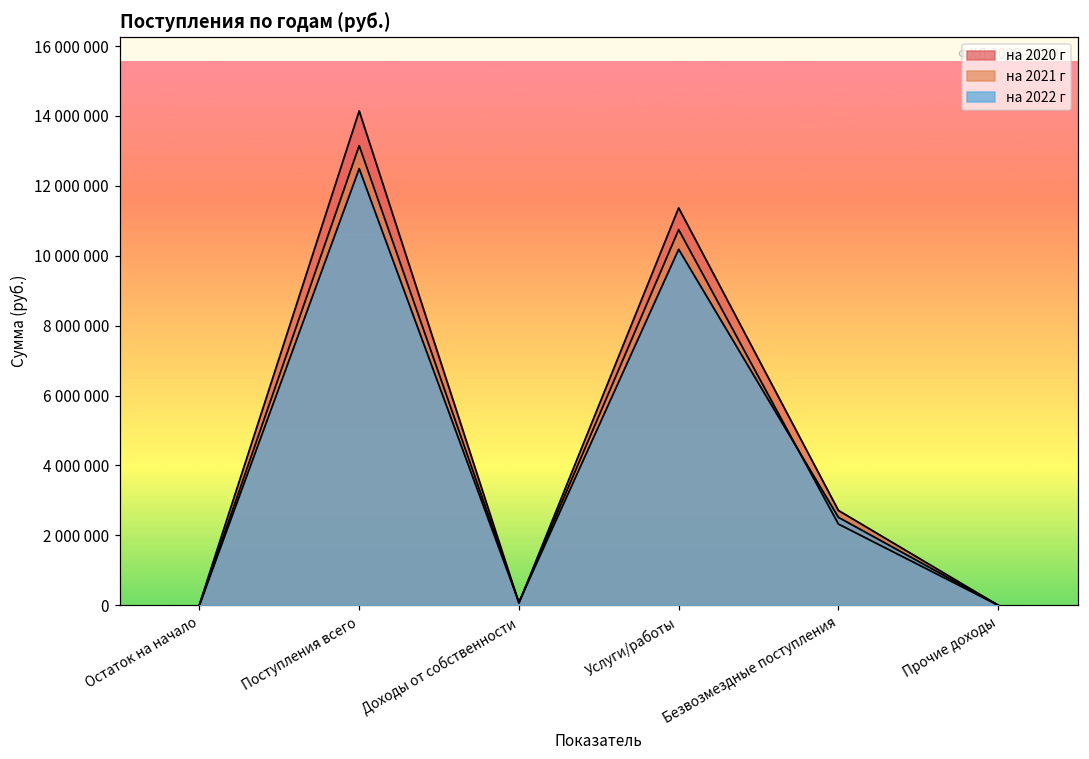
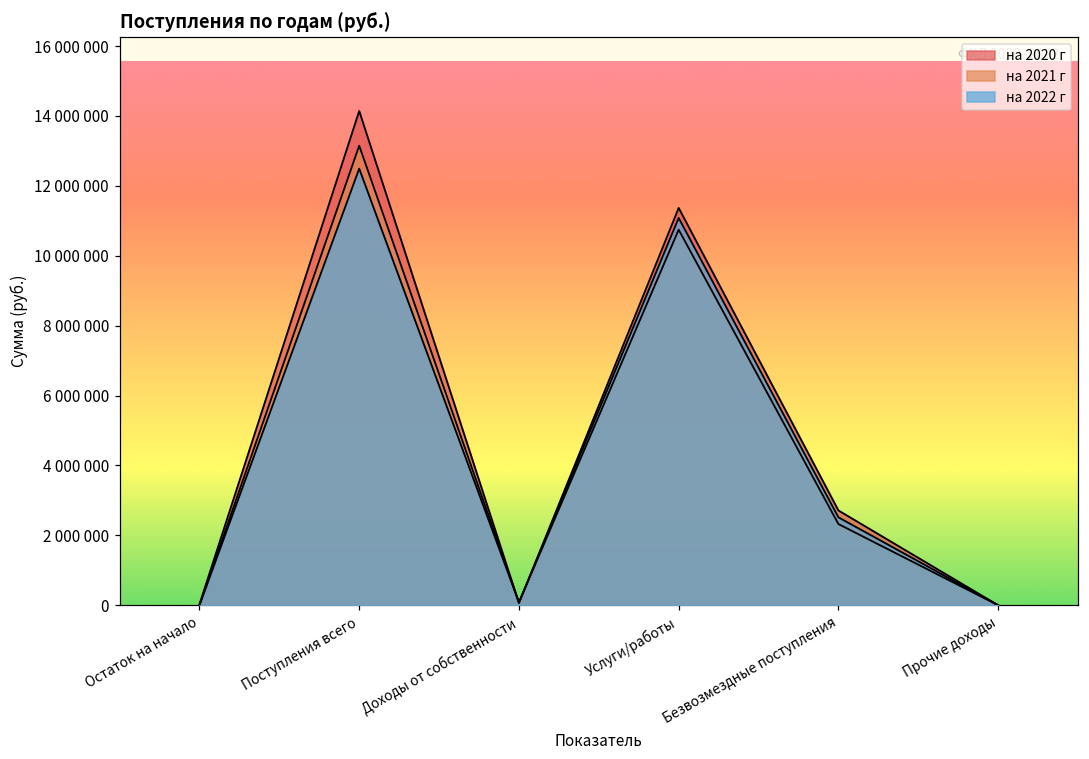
на 2022 г, Услуги/работы: 10200000 -> 11100000
